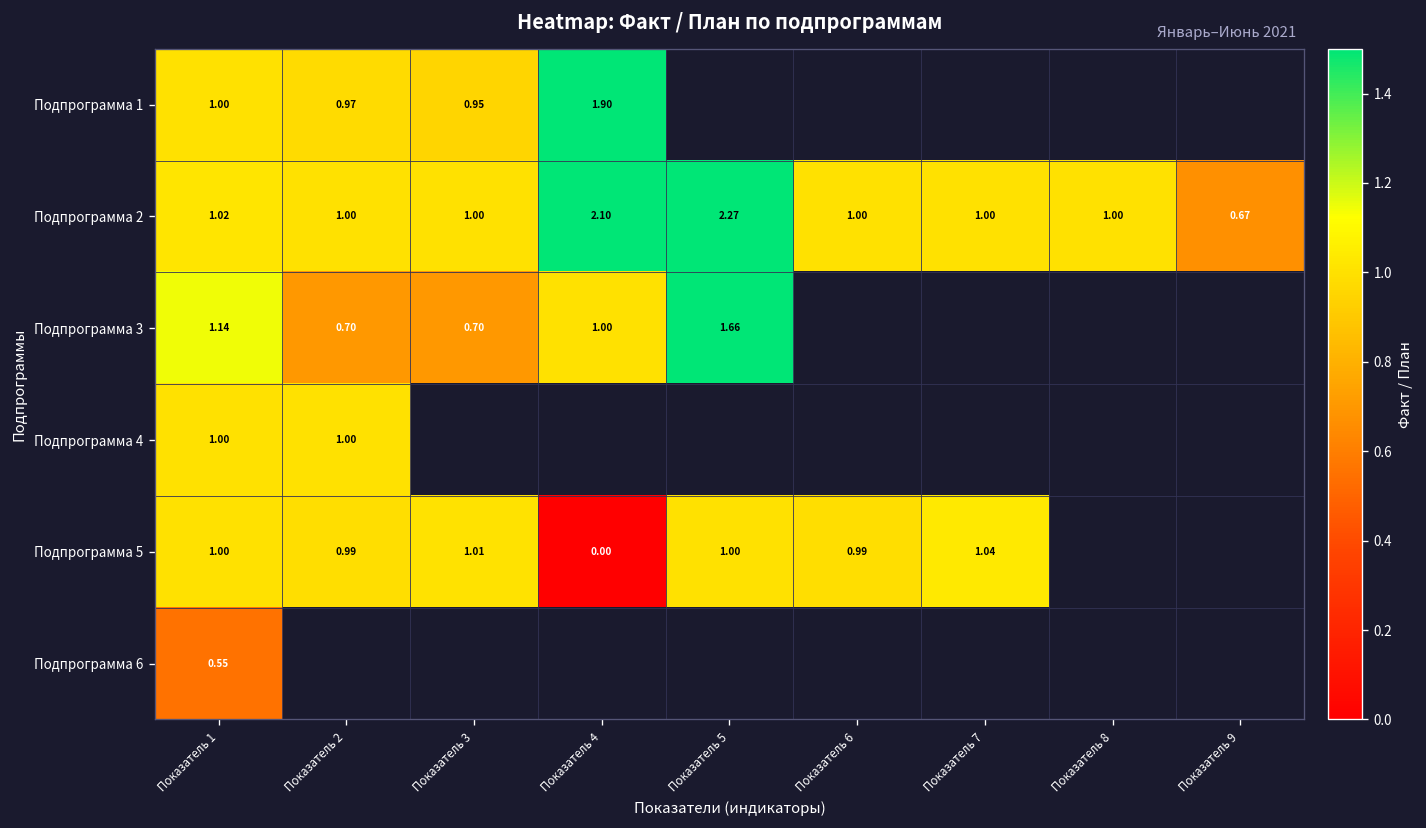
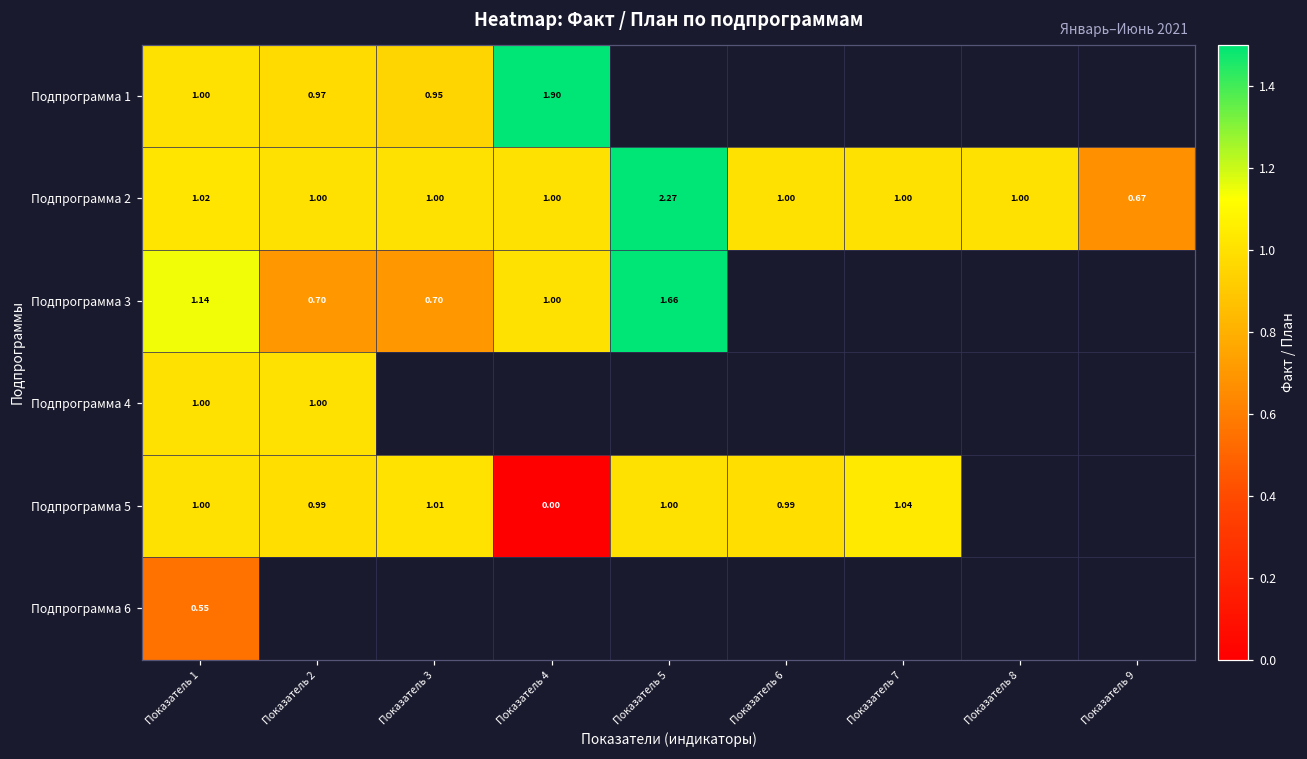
Подпрограмма 2, Показатель 4: 2.10 -> 1.00
